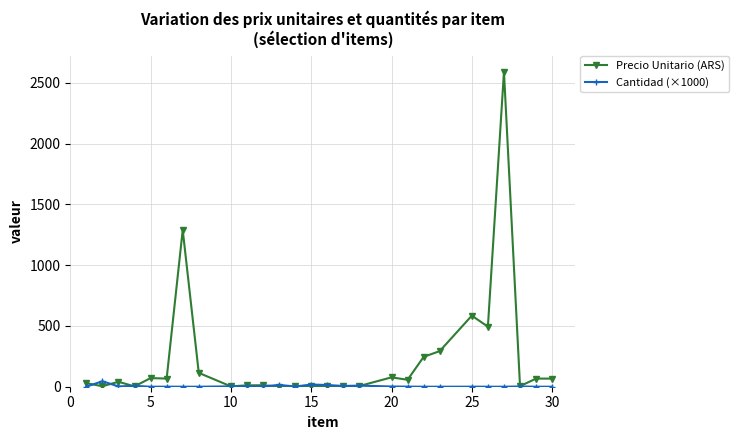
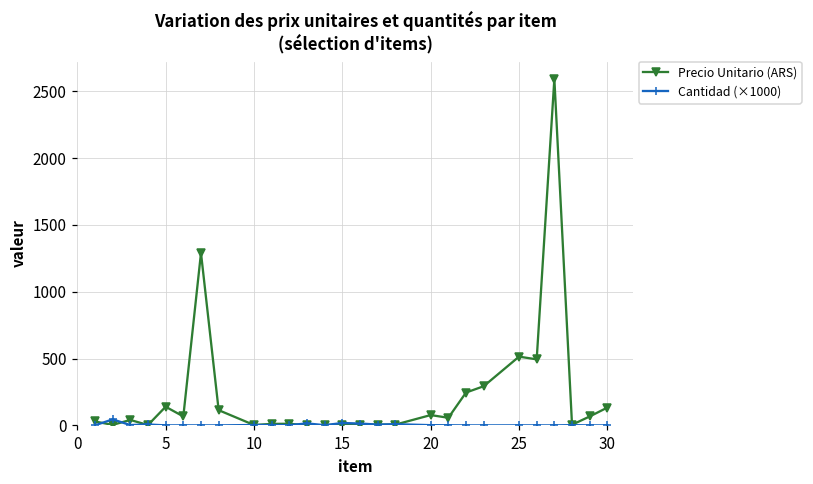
Precio Unitario (ARS), 5: 70 -> 140
Precio Unitario (ARS), 25: 590 -> 510
Precio Unitario (ARS), 30: 70 -> 130
